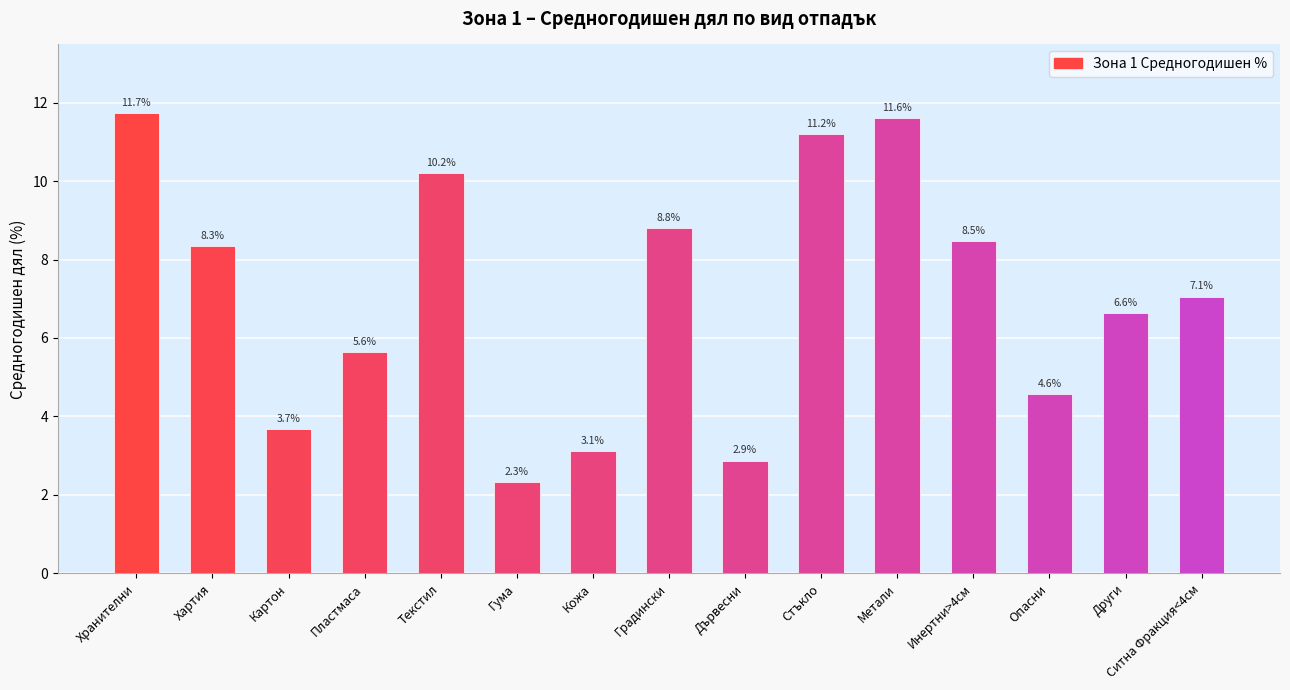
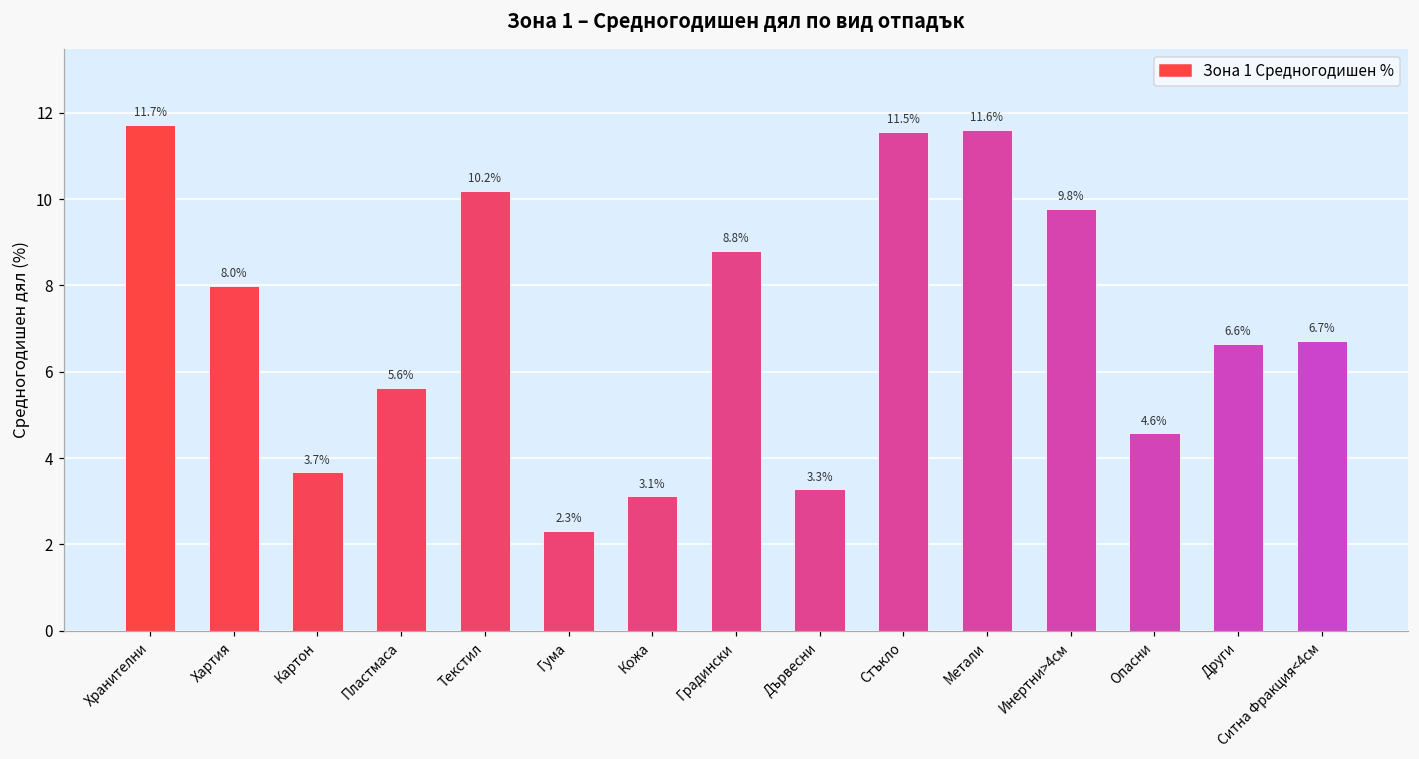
Хартия: 8.3% -> 8.0%
Дървесни: 2.9% -> 3.3%
Стъкло: 11.2% -> 11.5%
Инертни>4см: 8.5% -> 9.8%
Ситна Фракция<4см: 7.1% -> 6.7%
